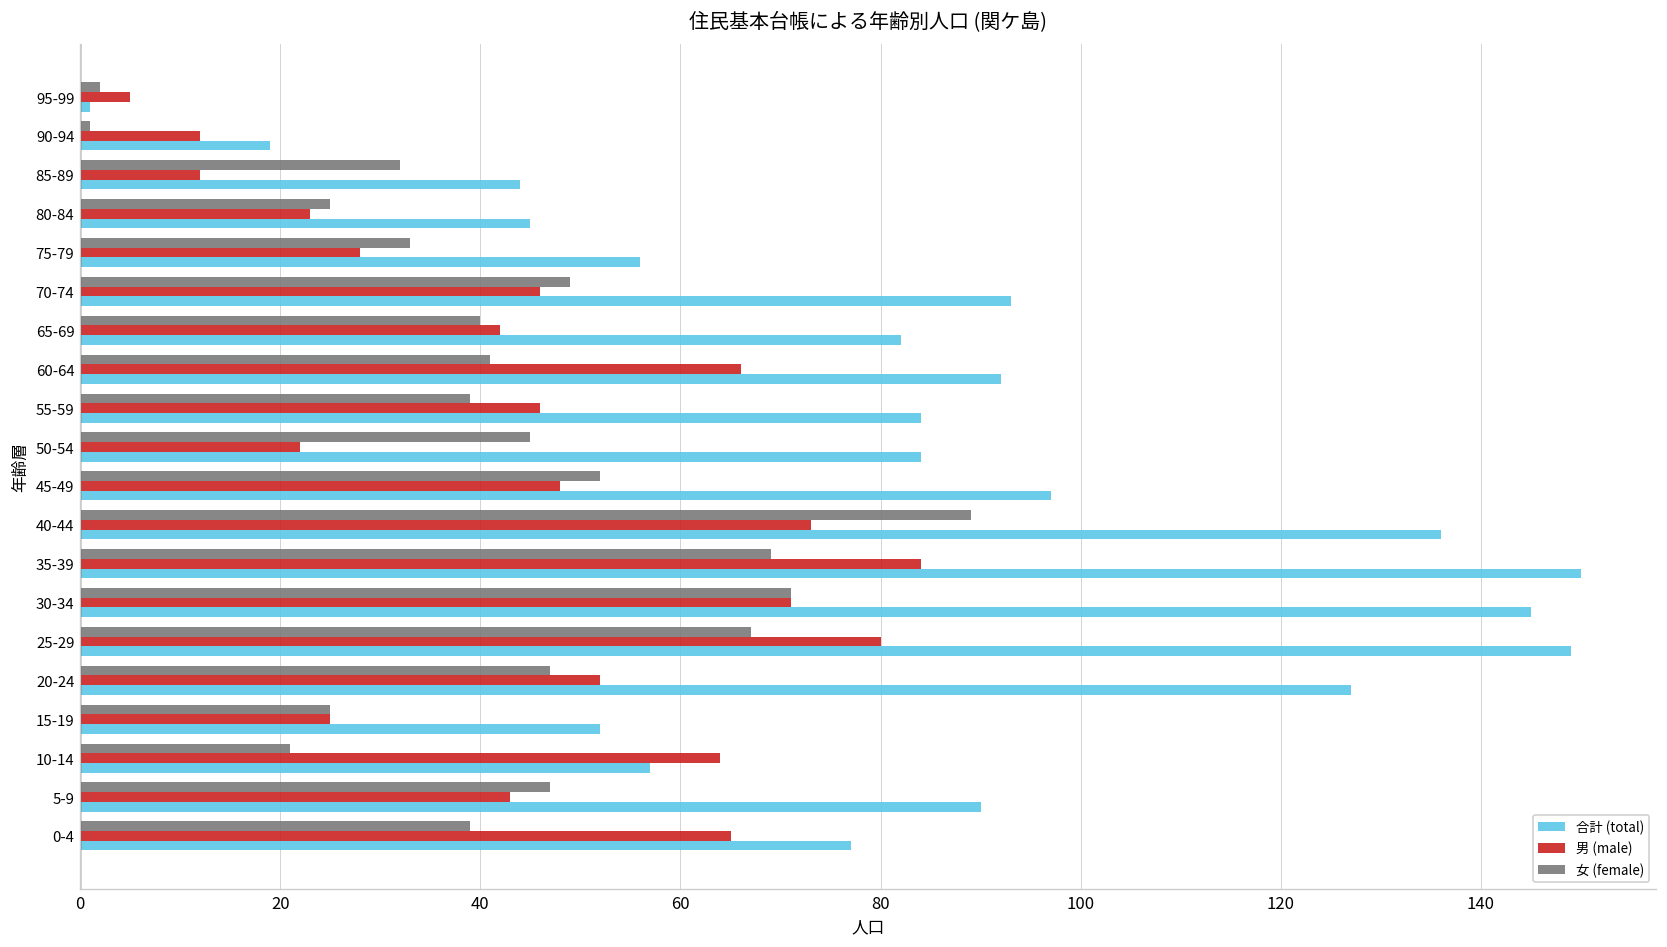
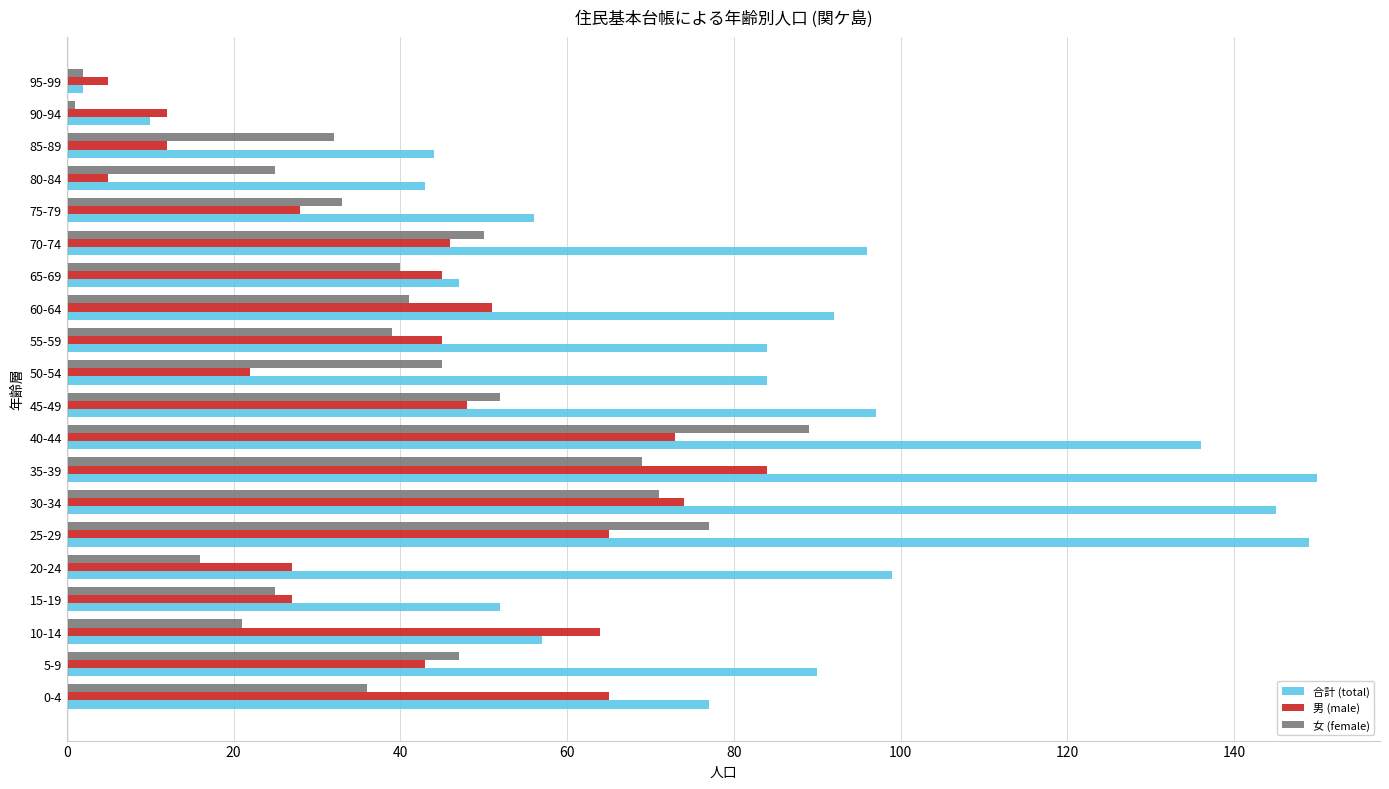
合計 (total), 95-99: 1 -> 2
合計 (total), 90-94: 19 -> 10
男 (male), 80-84: 23 -> 5
合計 (total), 80-84: 45 -> 43
女 (female), 70-74: 49 -> 50
合計 (total), 70-74: 93 -> 96
男 (male), 65-69: 42 -> 45
合計 (total), 65-69: 82 -> 47
男 (male), 60-64: 66 -> 51
男 (male), 55-59: 46 -> 45
男 (male), 30-34: 71 -> 74
女 (female), 25-29: 67 -> 77
男 (male), 25-29: 80 -> 65
女 (female), 20-24: 47 -> 16
男 (male), 20-24: 52 -> 27
合計 (total), 20-24: 127 -> 99
男 (male), 15-19: 25 -> 27
女 (female), 0-4: 39 -> 36
